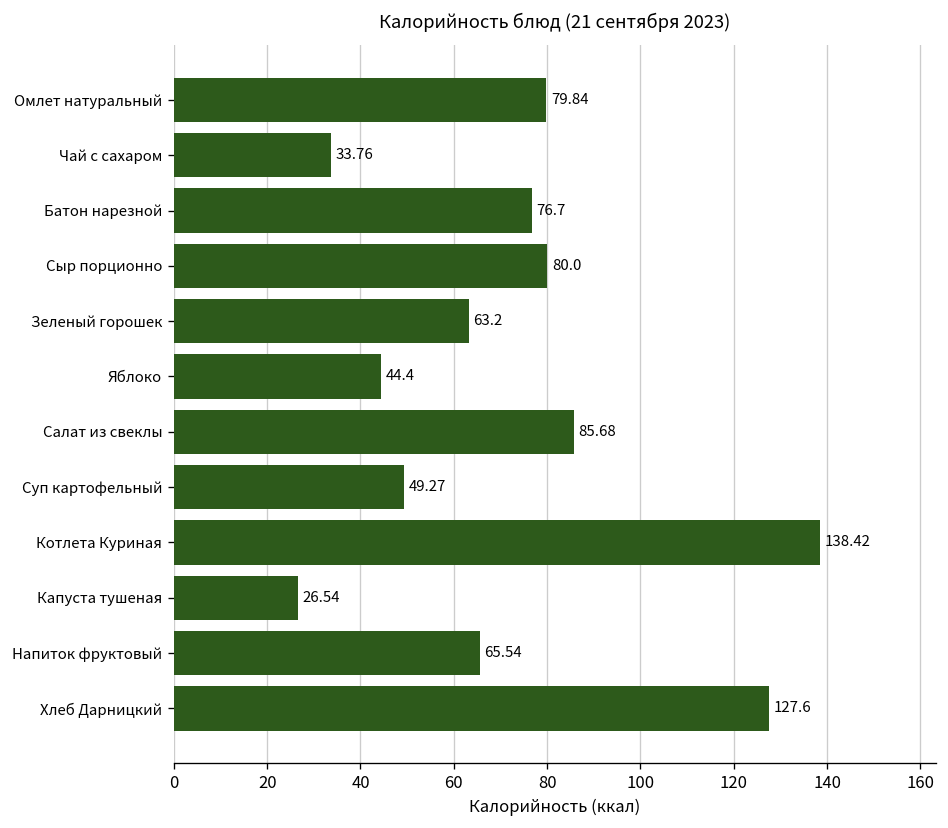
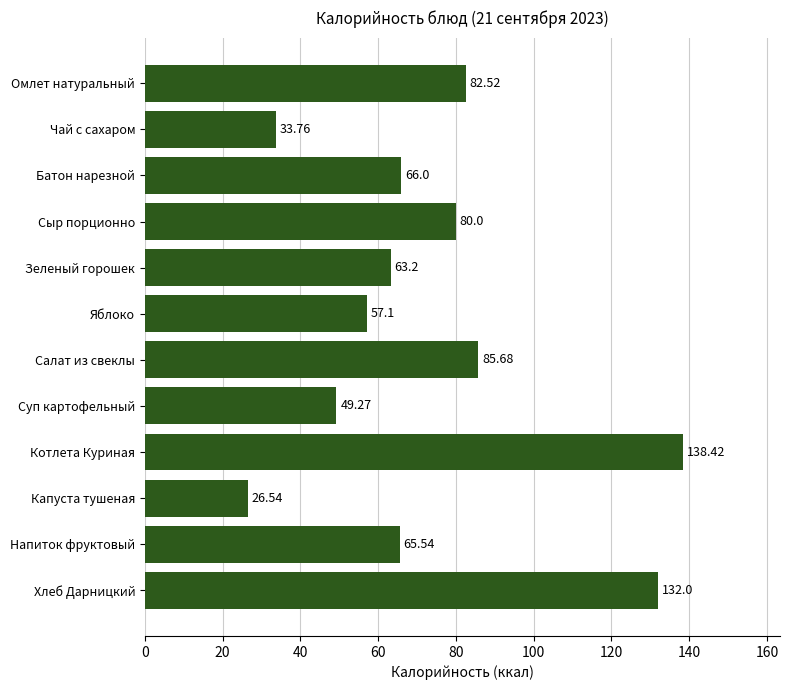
Омлет натуральный: 79.84 -> 82.52
Батон нарезной: 76.7 -> 66.0
Яблоко: 44.4 -> 57.1
Хлеб Дарницкий: 127.6 -> 132.0
